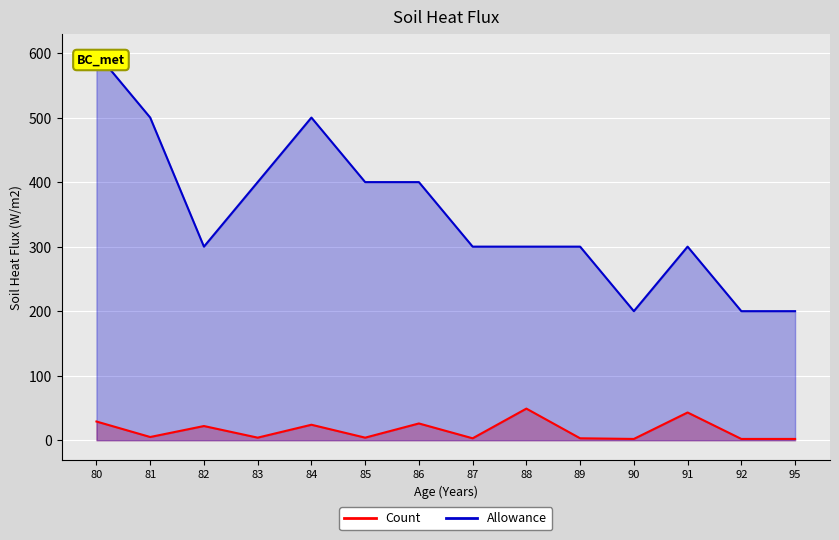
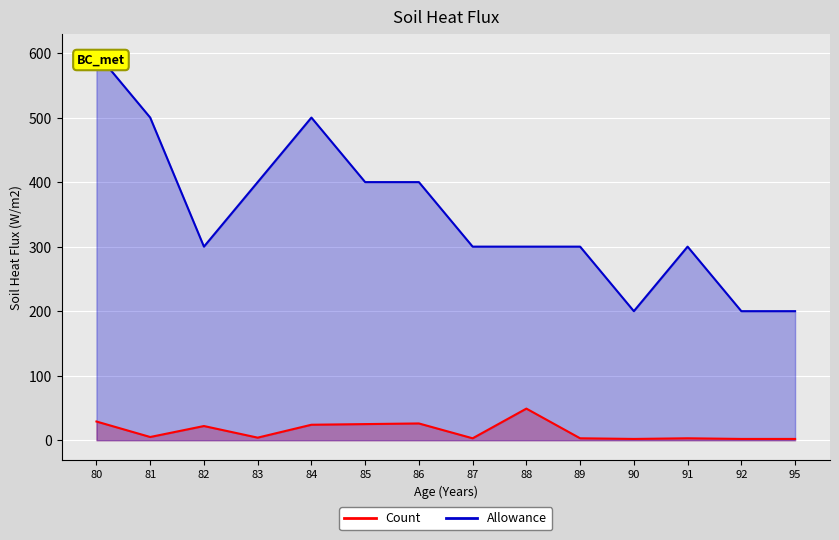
Count, 85: 0 -> 30
Count, 91: 40 -> 0
